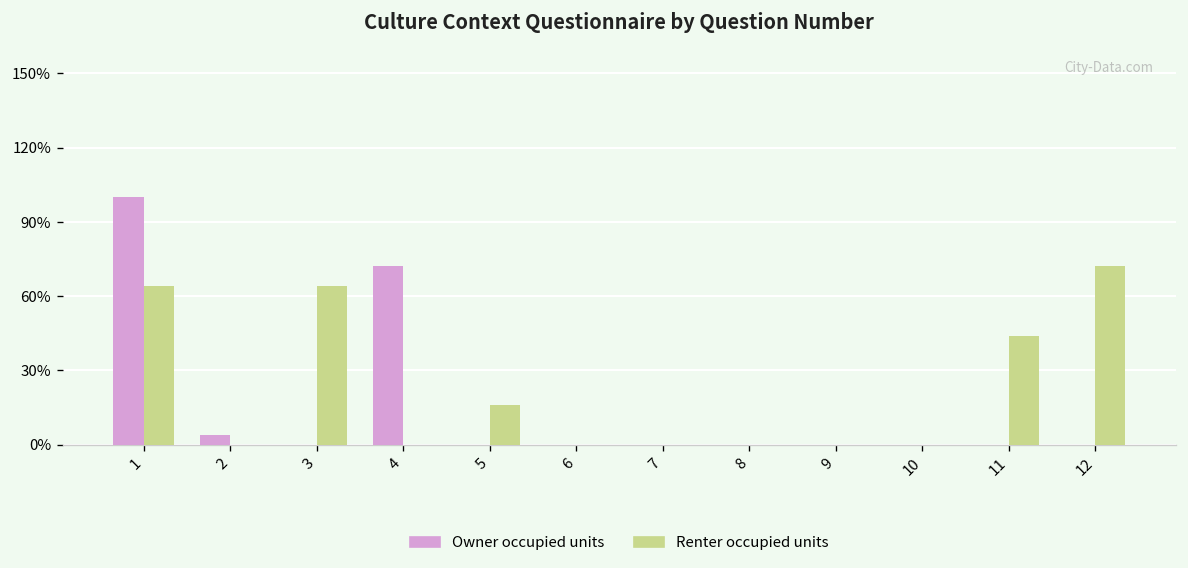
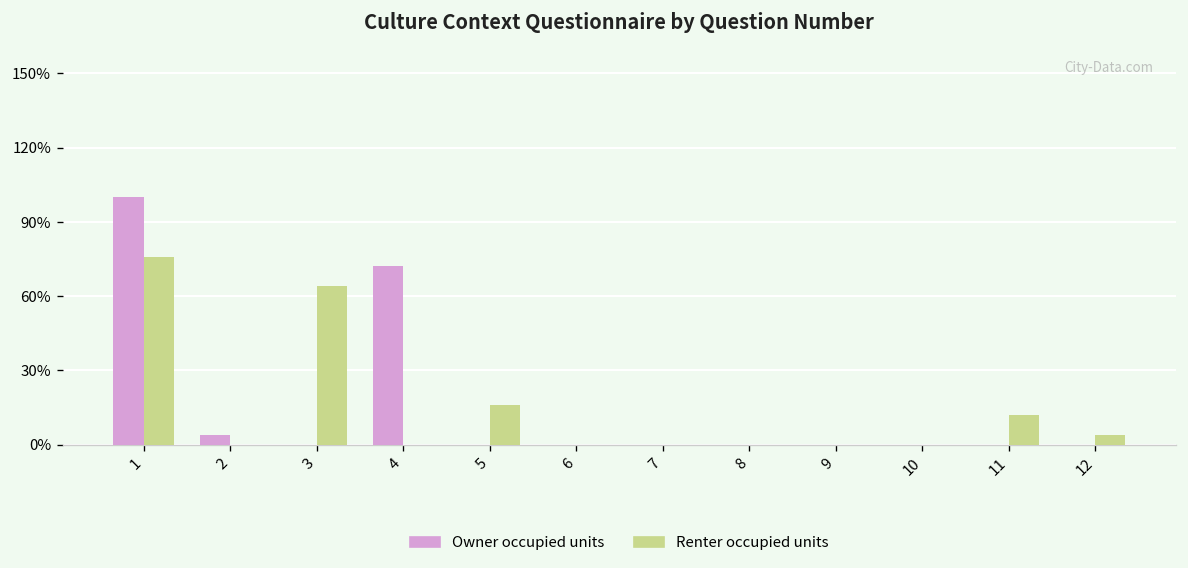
Renter occupied units, 1: 64% -> 76%
Renter occupied units, 11: 44% -> 12%
Renter occupied units, 12: 72% -> 4%
